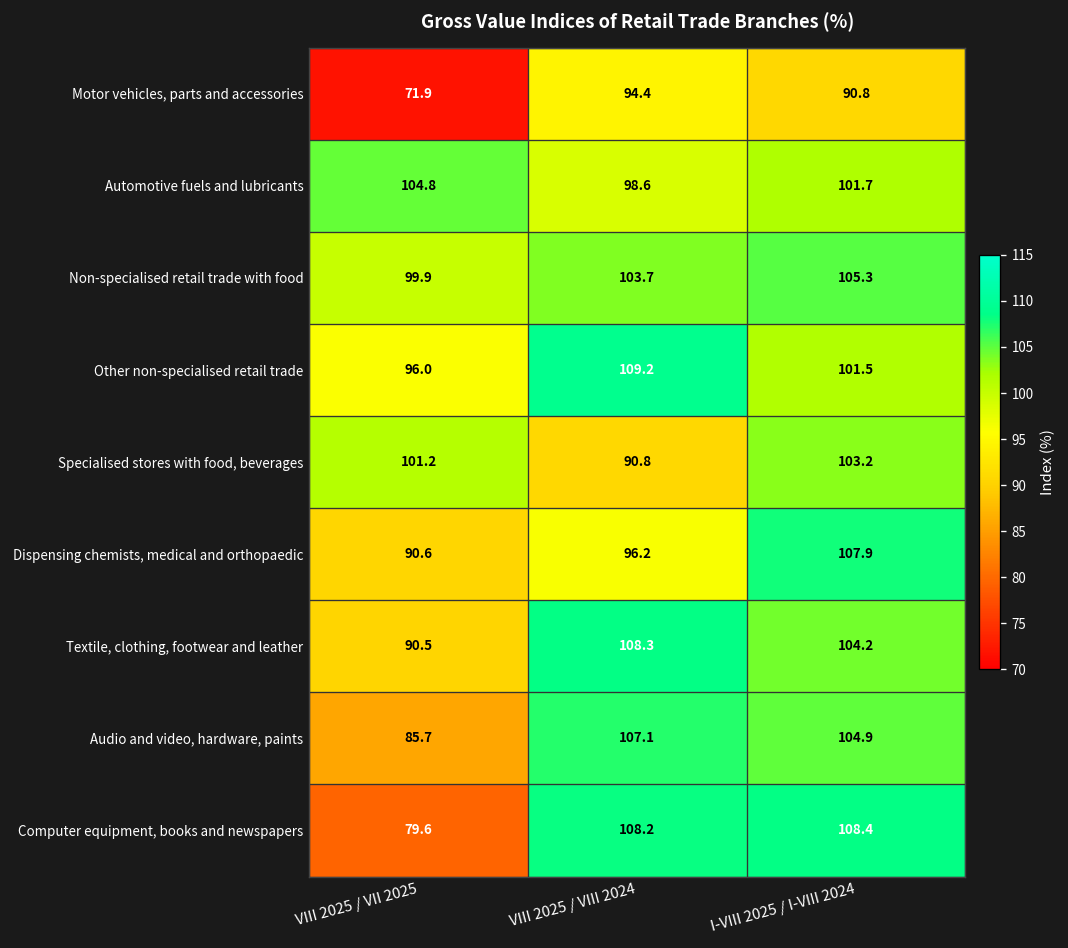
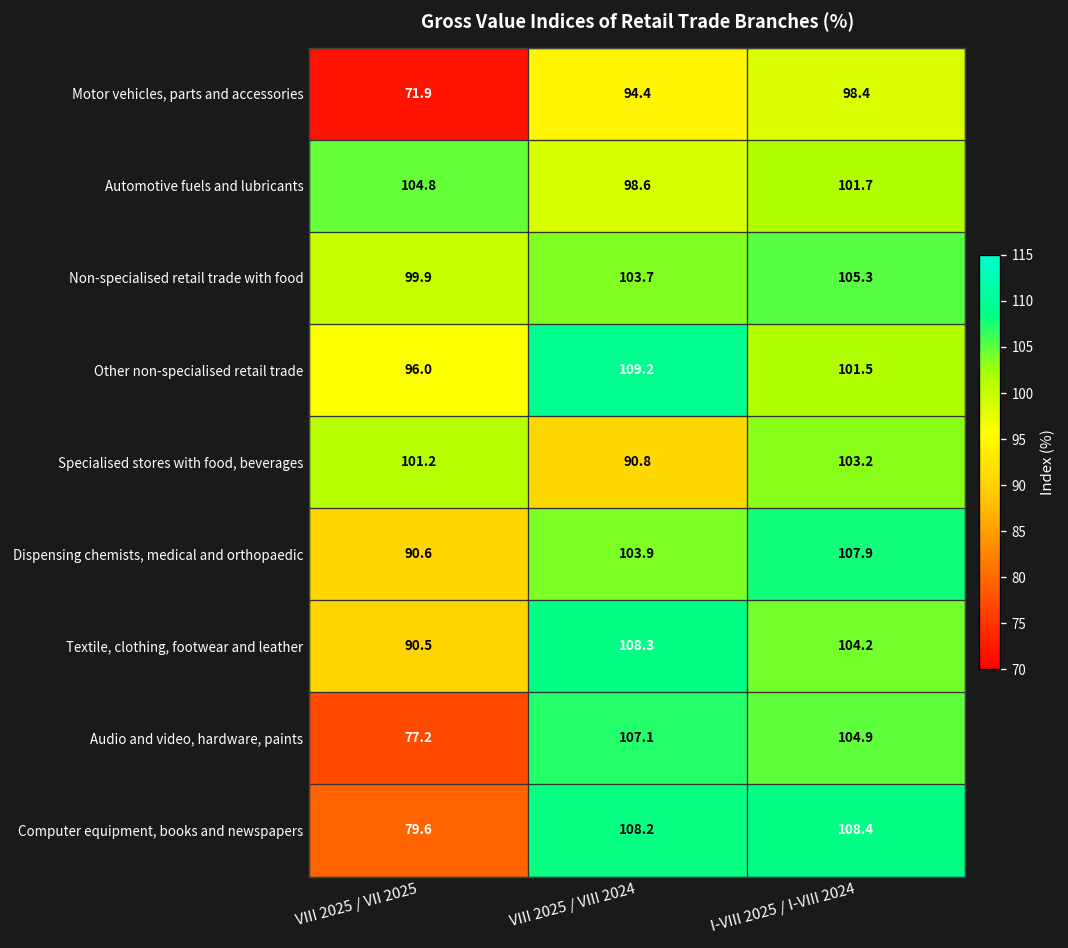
Motor vehicles, parts and accessories, I-VIII 2025 / I-VIII 2024: 90.8 -> 98.4
Dispensing chemists, medical and orthopaedic, VIII 2025 / VIII 2024: 96.2 -> 103.9
Audio and video, hardware, paints, VIII 2025 / VII 2025: 85.7 -> 77.2
